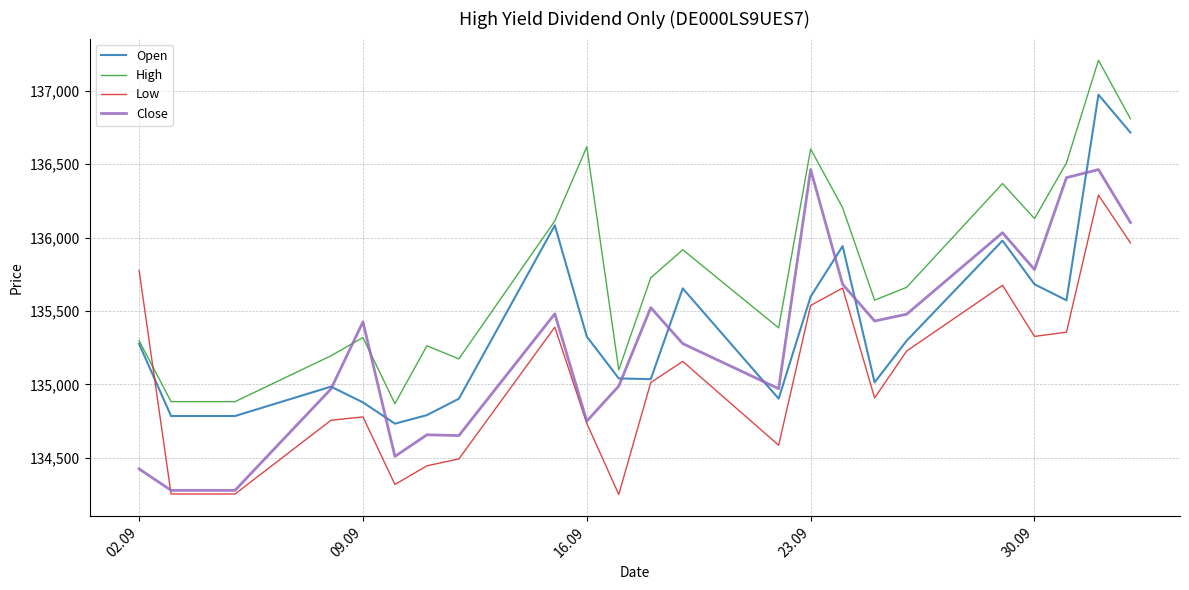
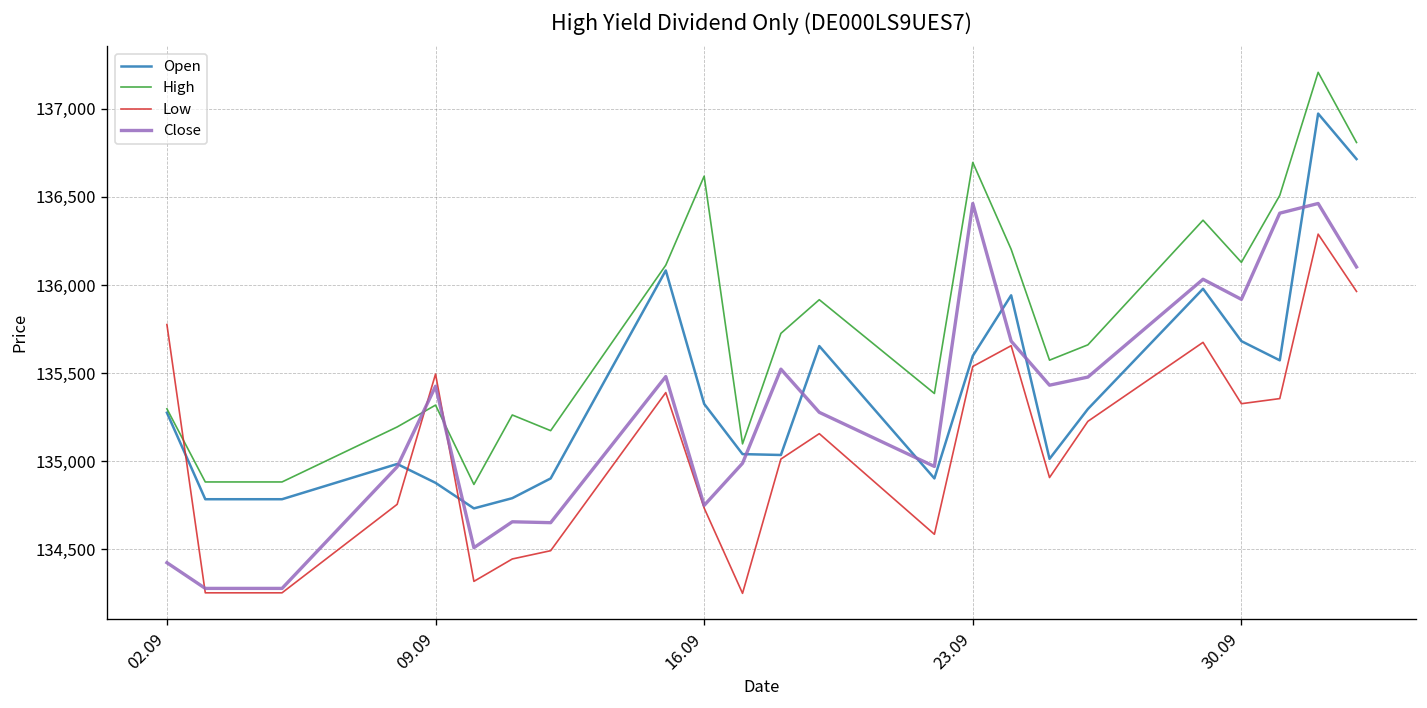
Low, 09.09: 134,780 -> 135,500
High, 23.09: 136,600 -> 136,700
Close, 30.09: 135,780 -> 135,920
